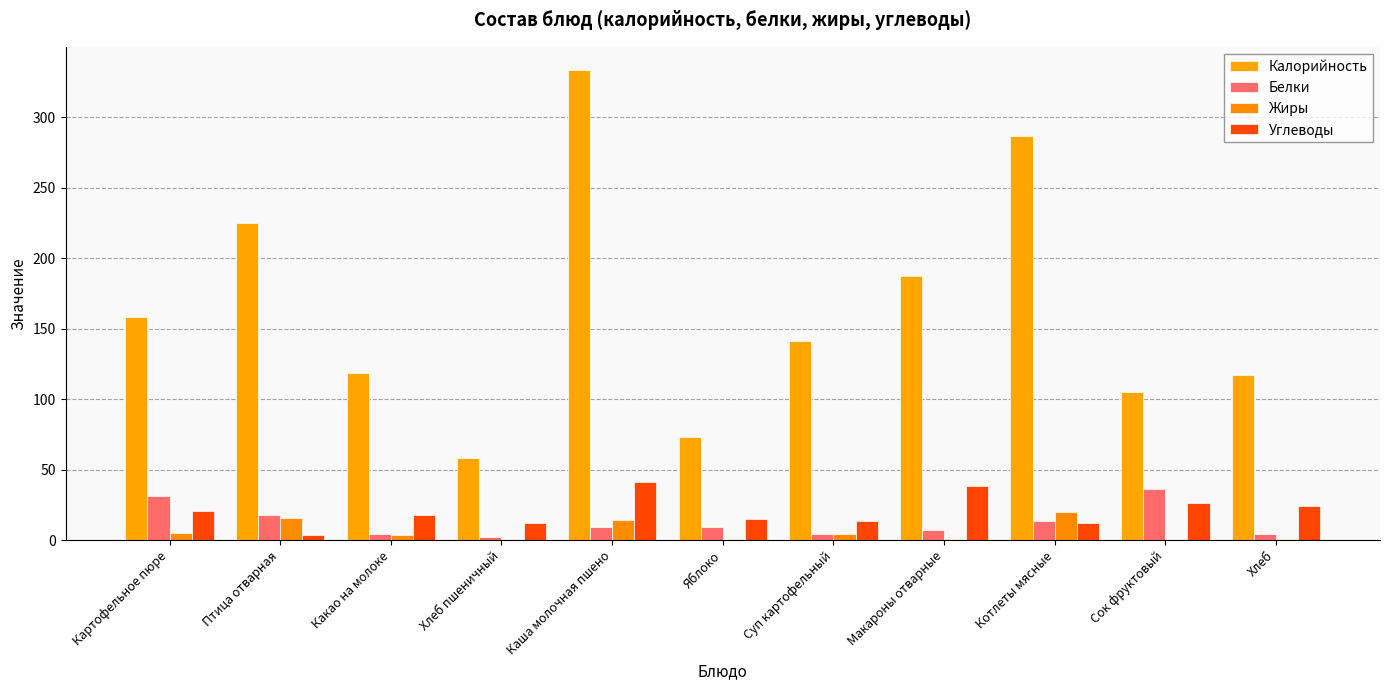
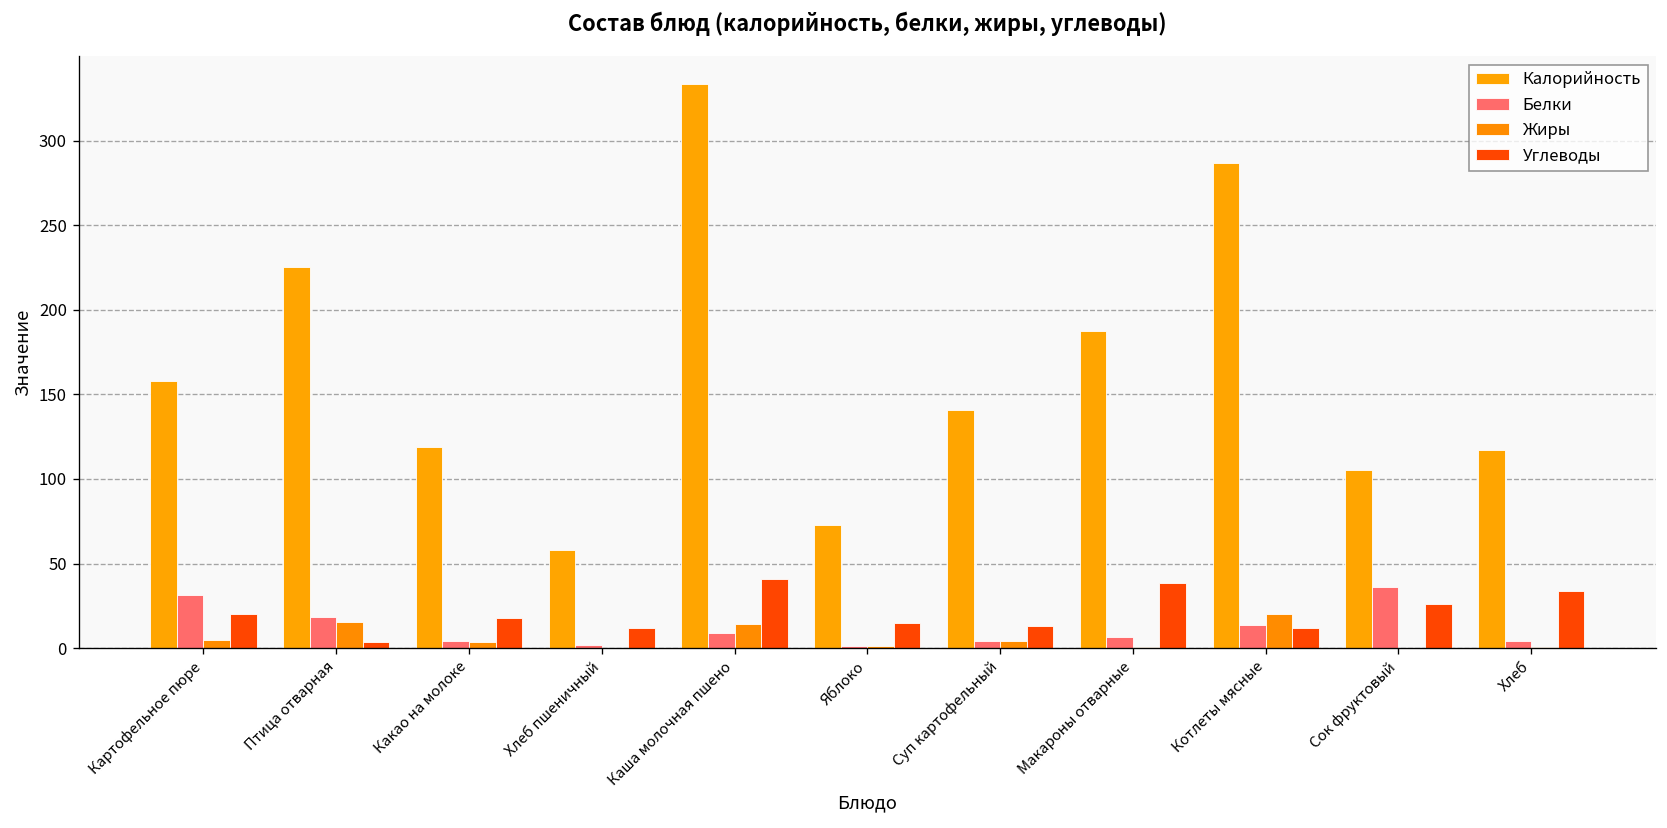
Белки, Яблоко: 9 -> 1
Углеводы, Хлеб: 24 -> 34
